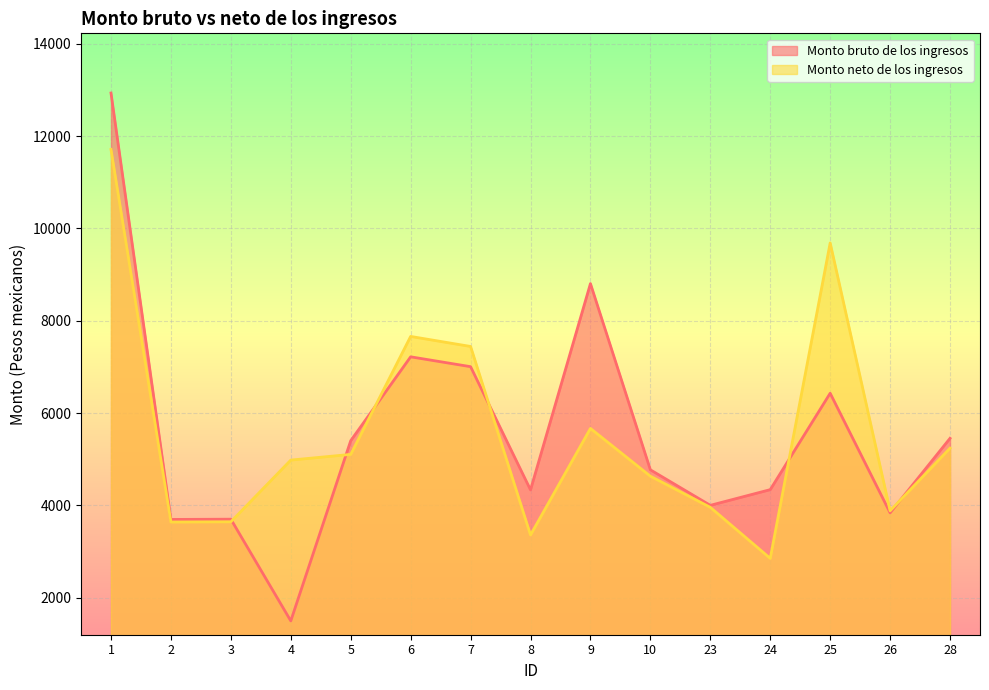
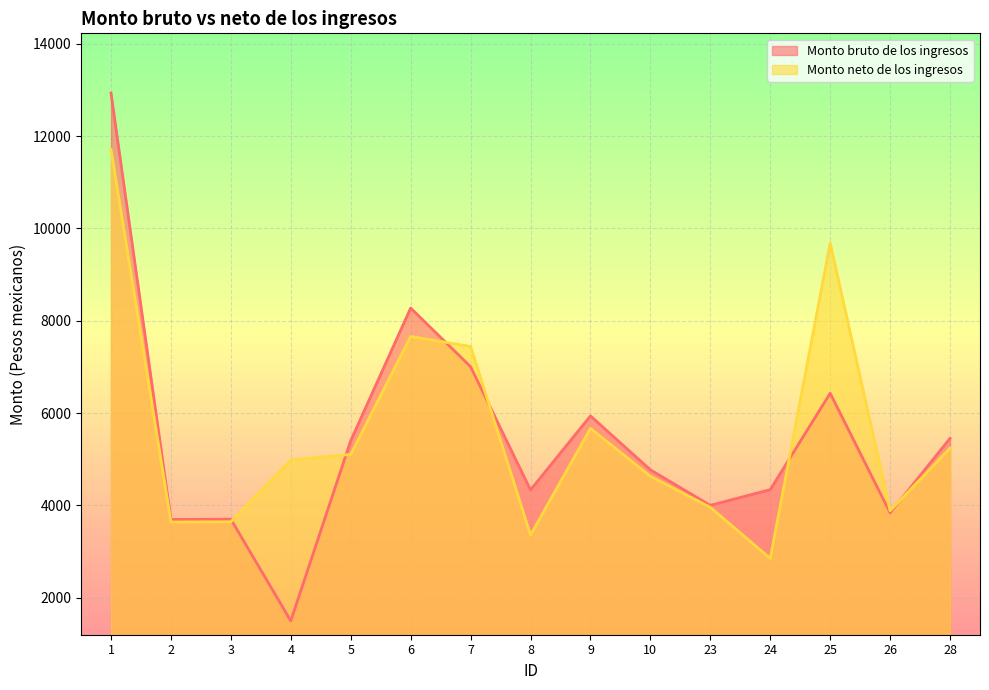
Monto bruto de los ingresos, 6: 7200 -> 8300
Monto bruto de los ingresos, 9: 8800 -> 5900
